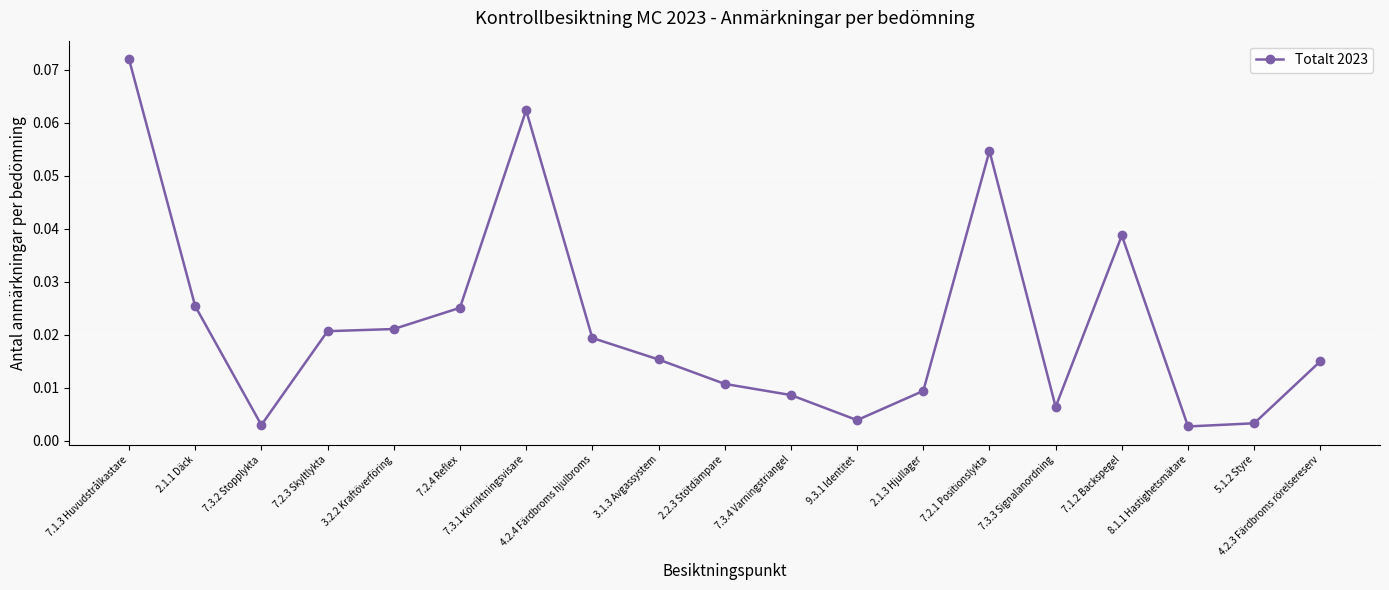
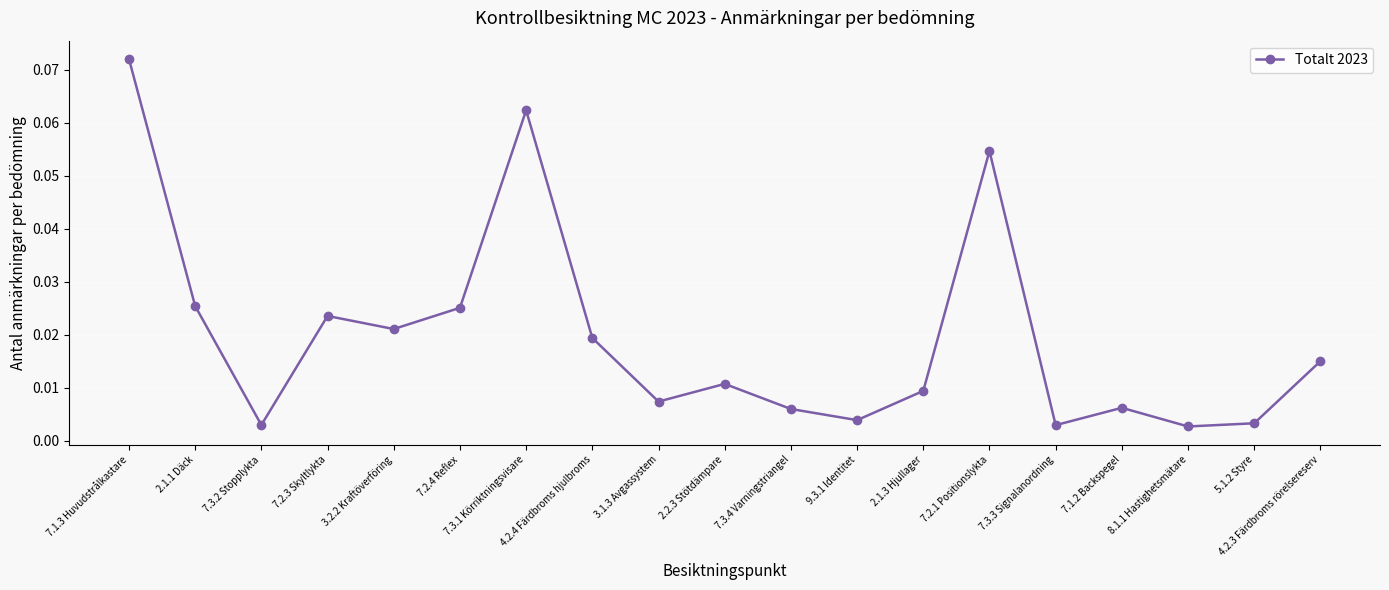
7.2.3 Skyltlykta: 0.021 -> 0.024
3.1.3 Avgassystem: 0.015 -> 0.007
7.3.4 Varningstriangel: 0.009 -> 0.006
7.3.3 Signalanordning: 0.006 -> 0.003
7.1.2 Backspegel: 0.039 -> 0.006
